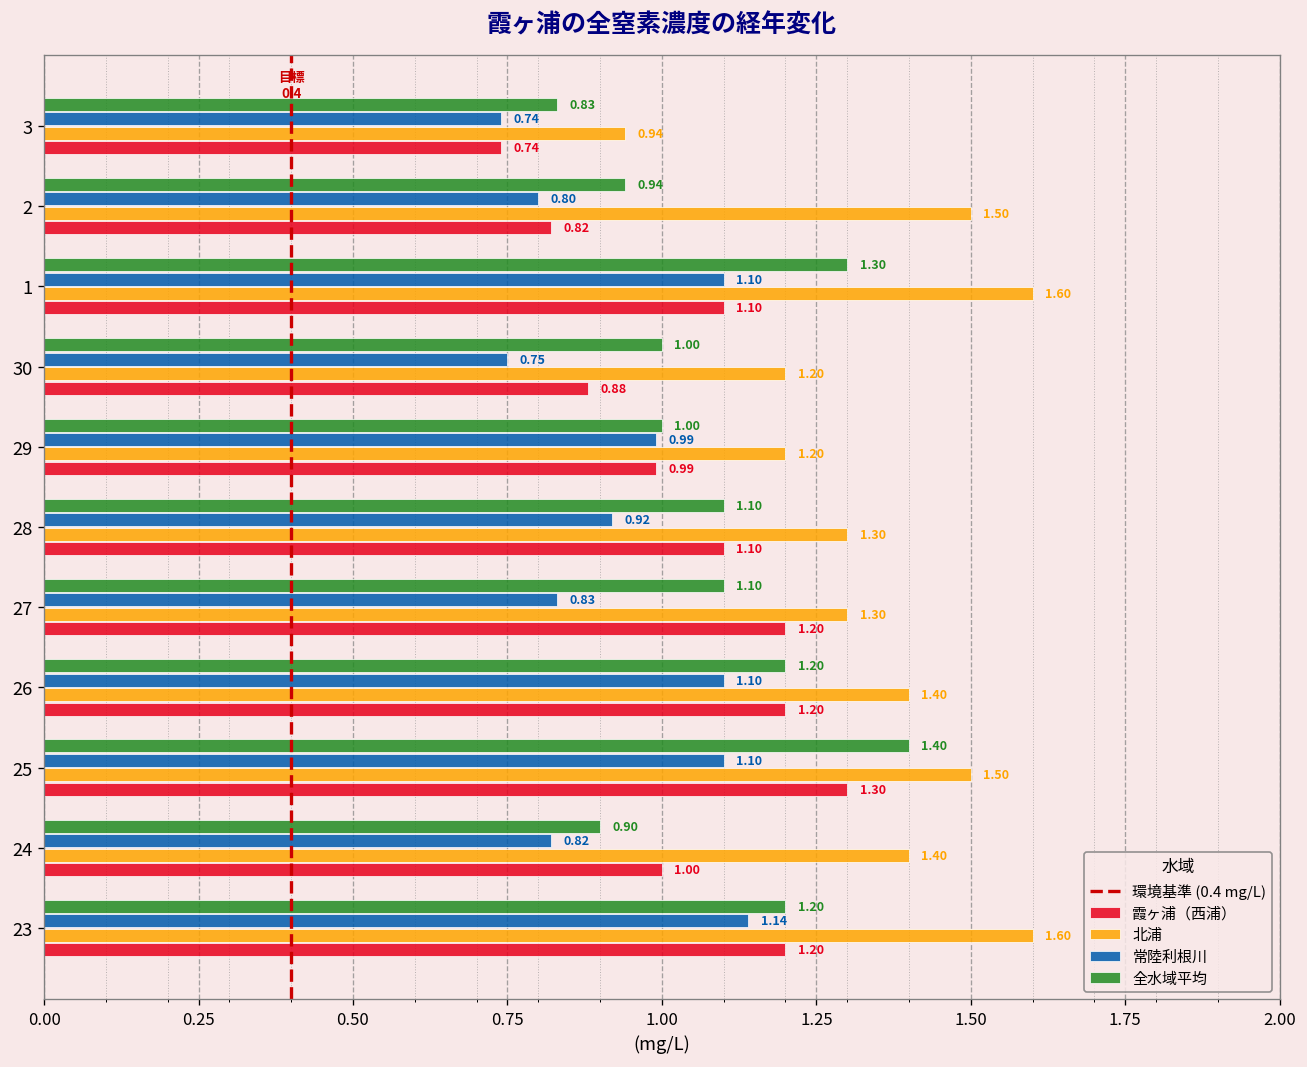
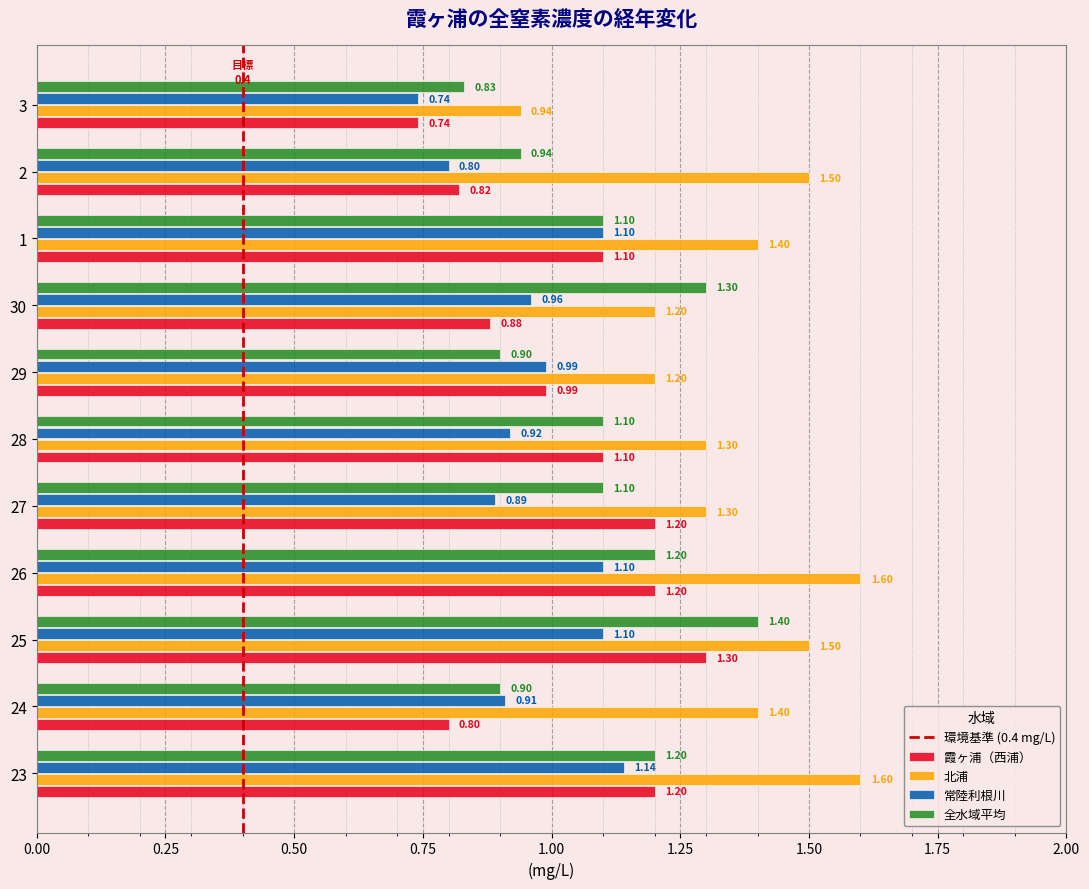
全水域平均, 1: 1.30 -> 1.10
北浦, 1: 1.60 -> 1.40
全水域平均, 30: 1.00 -> 1.30
常陸利根川, 30: 0.75 -> 0.96
全水域平均, 29: 1.00 -> 0.90
常陸利根川, 27: 0.83 -> 0.89
北浦, 26: 1.40 -> 1.60
常陸利根川, 24: 0.82 -> 0.91
霞ヶ浦（西浦）, 24: 1.00 -> 0.80
